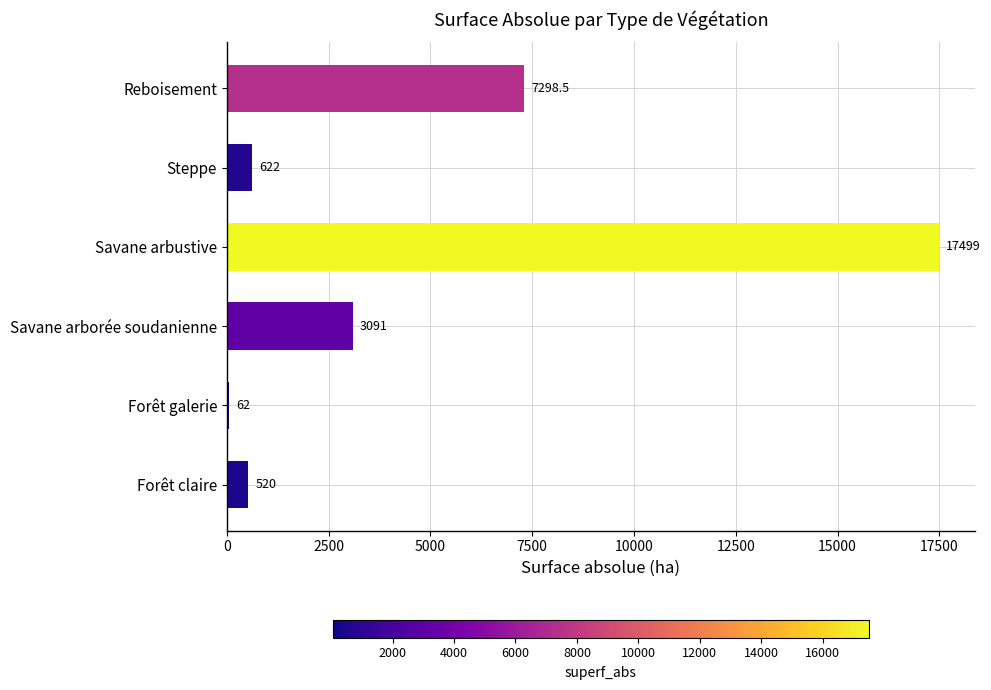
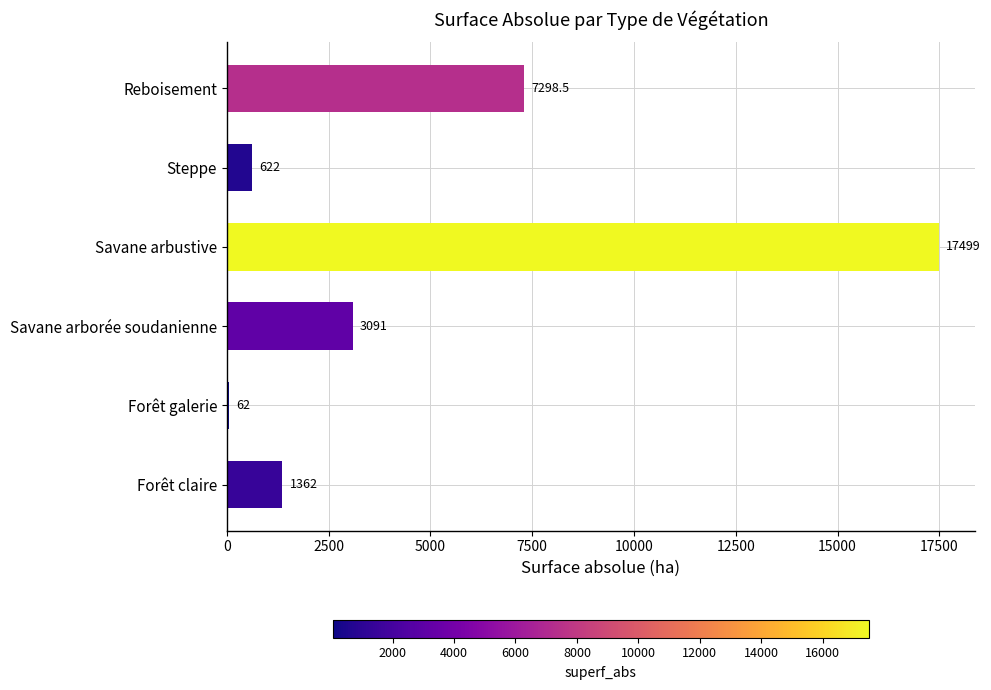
Forêt claire: 520 -> 1362
